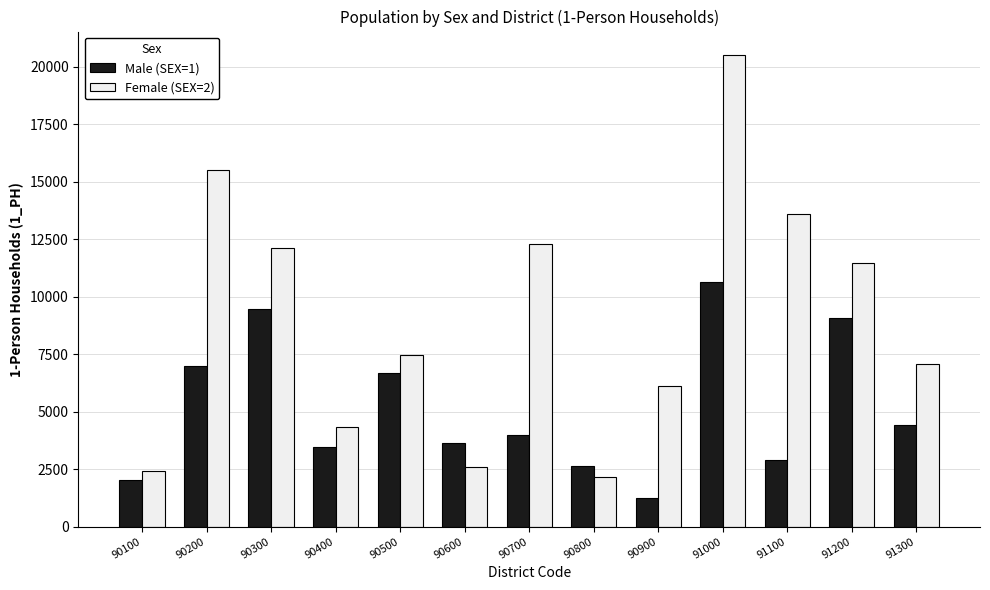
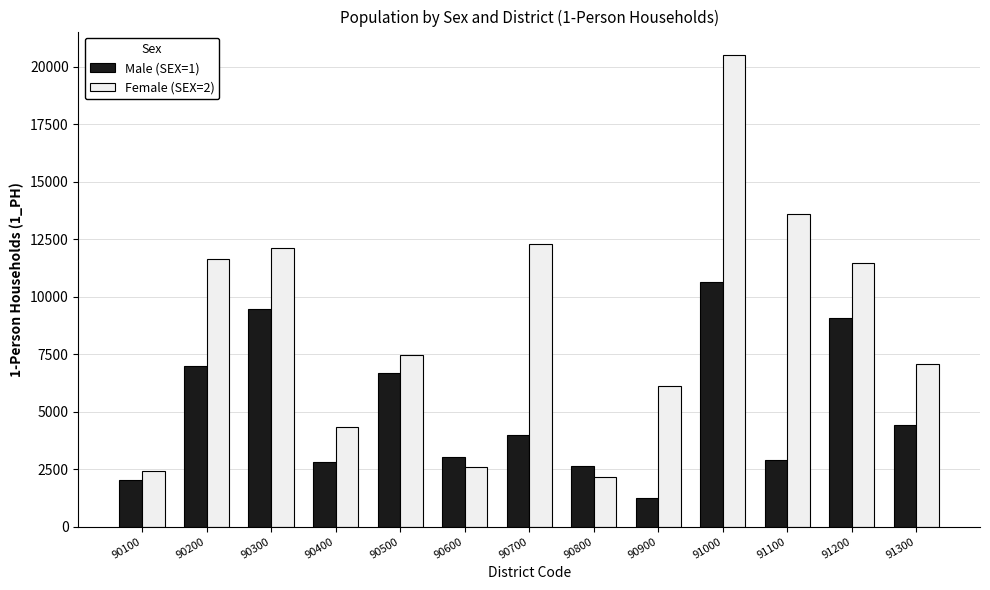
Female (SEX=2), 90200: 15500 -> 11600
Male (SEX=1), 90400: 3500 -> 2800
Male (SEX=1), 90600: 3600 -> 3000
